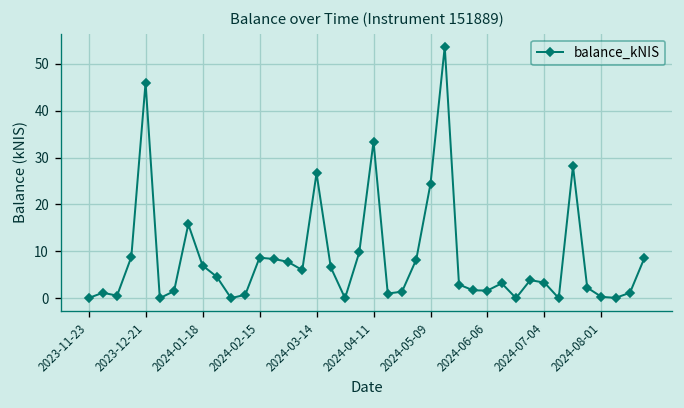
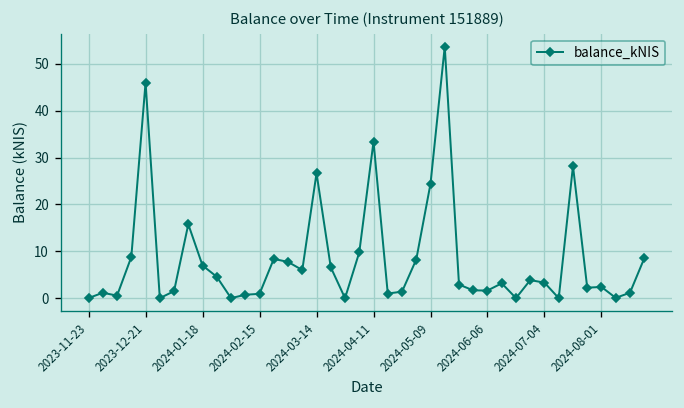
2024-02-15: 9 -> 1
2024-08-01: 0 -> 2
